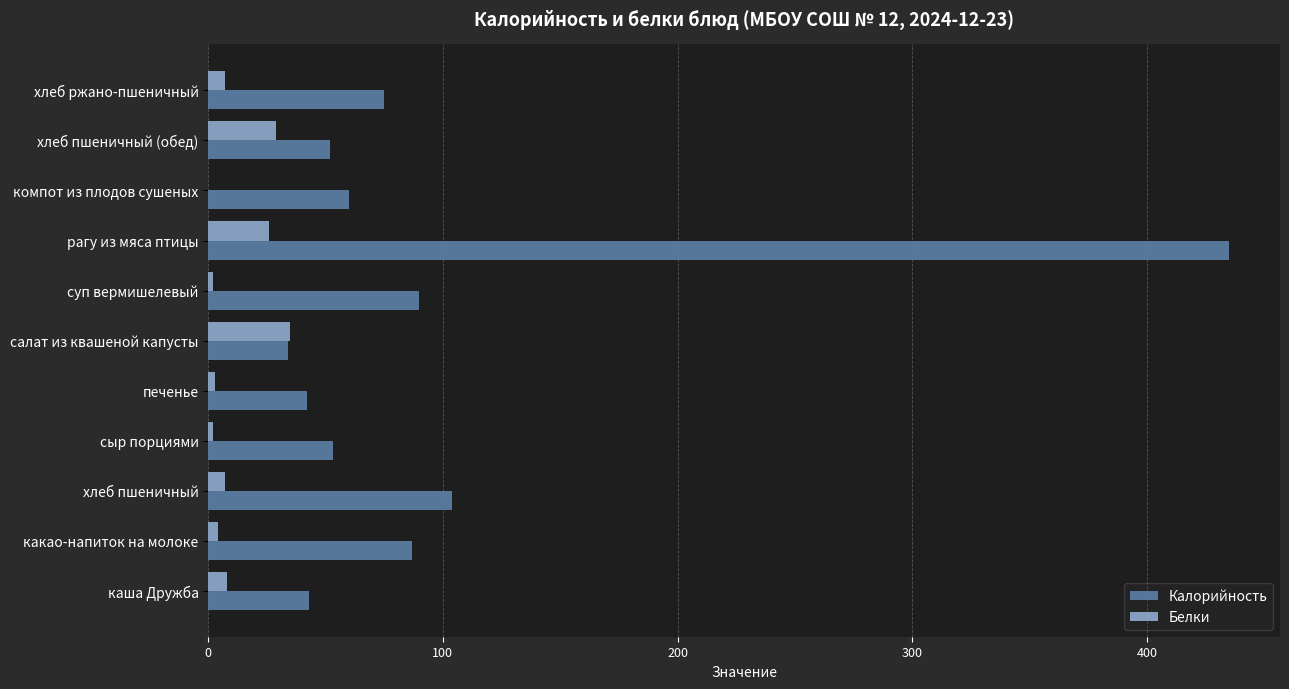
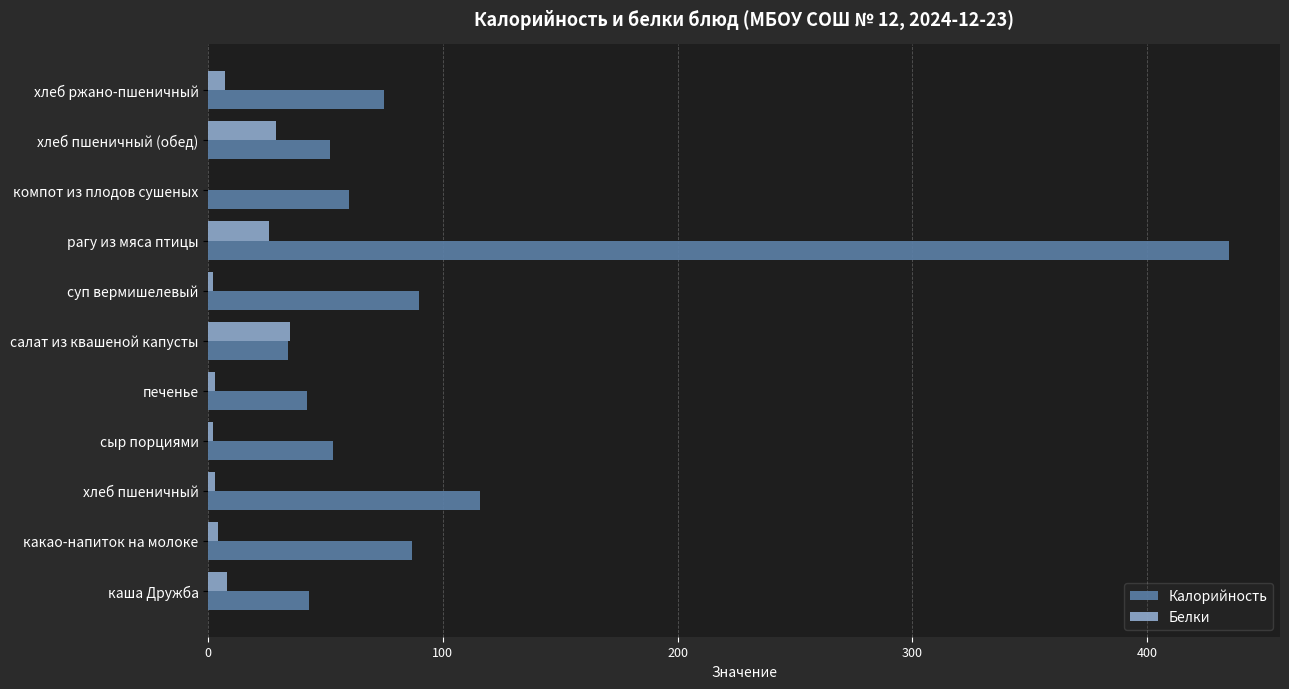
Белки, хлеб пшеничный: 7 -> 3
Калорийность, хлеб пшеничный: 104 -> 116
